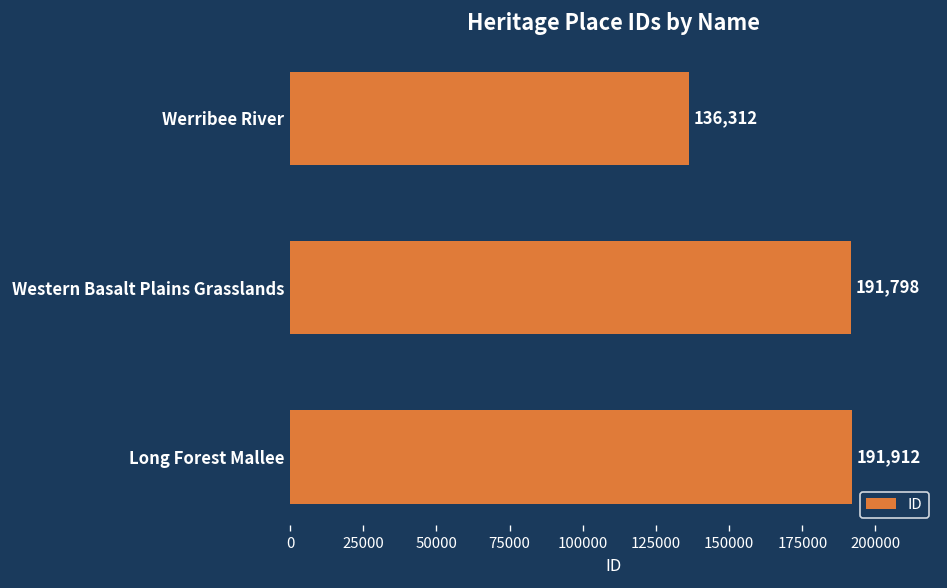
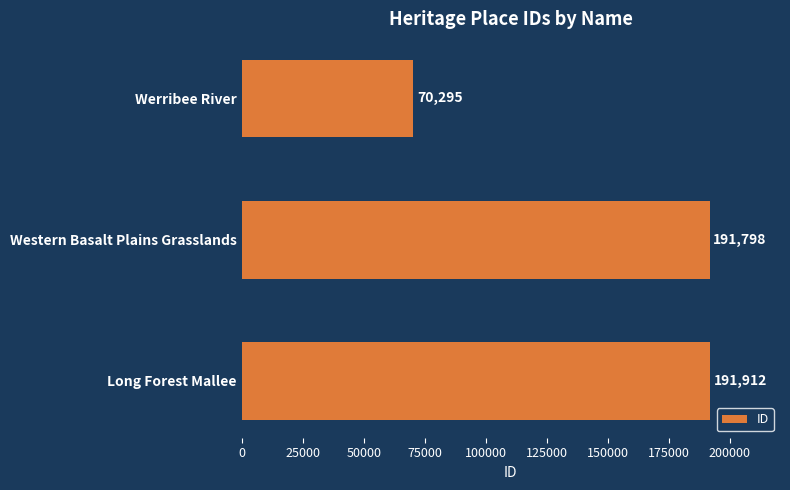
Werribee River: 136,312 -> 70,295
